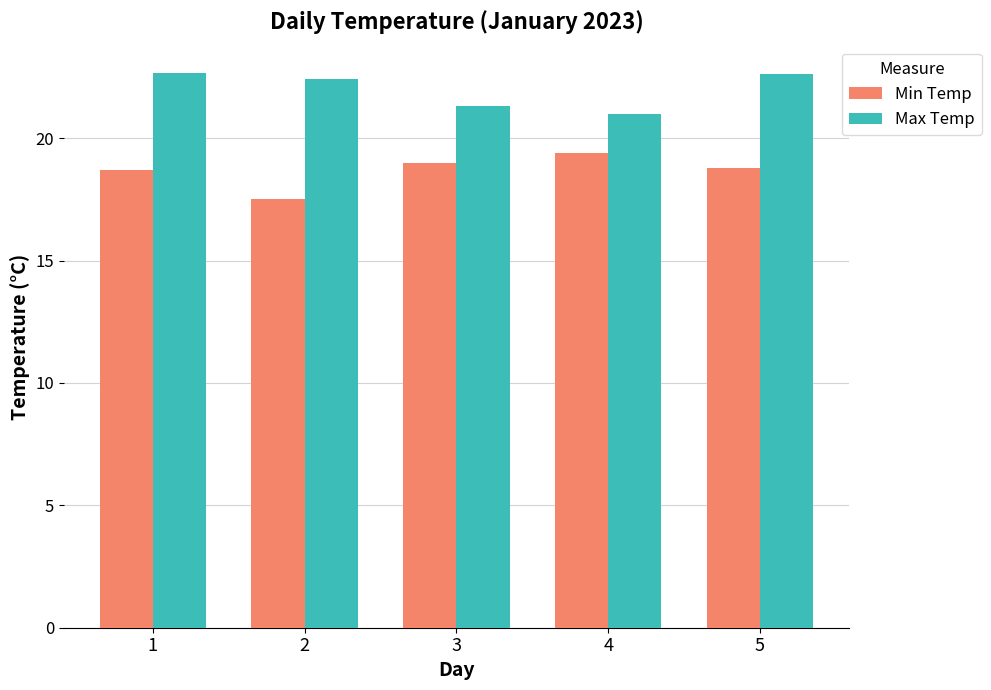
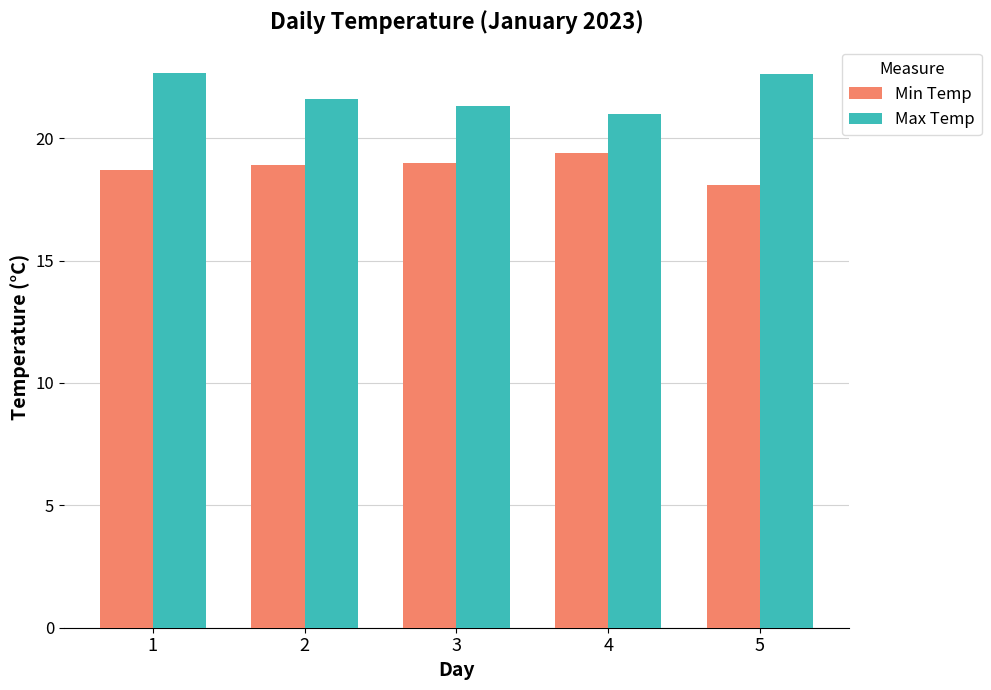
Min Temp, 2: 17.5 -> 18.9
Max Temp, 2: 22.4 -> 21.6
Min Temp, 5: 18.8 -> 18.1
